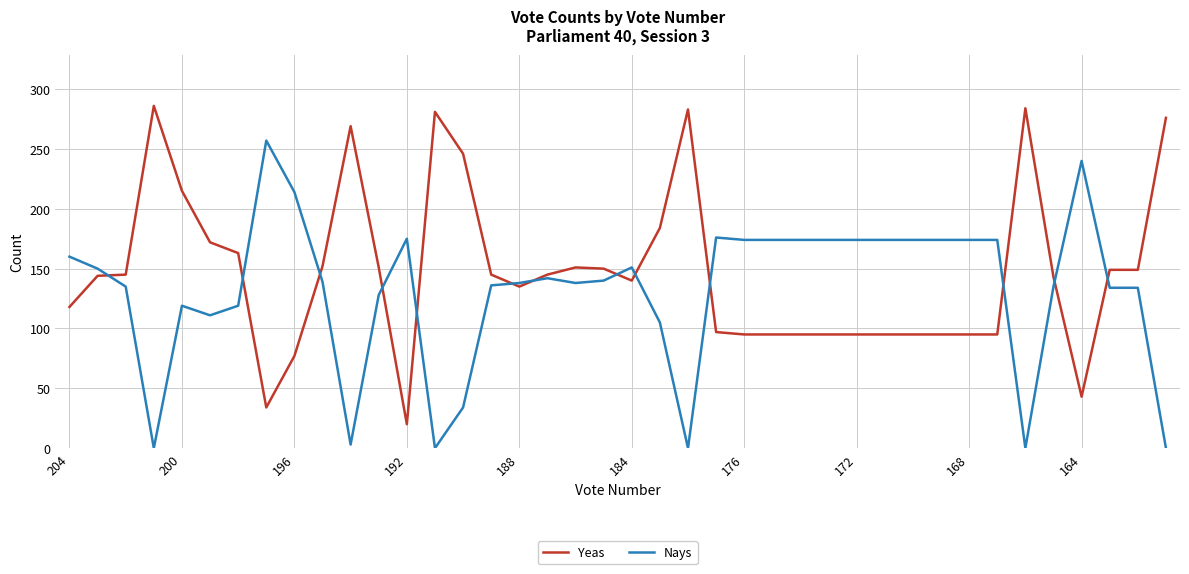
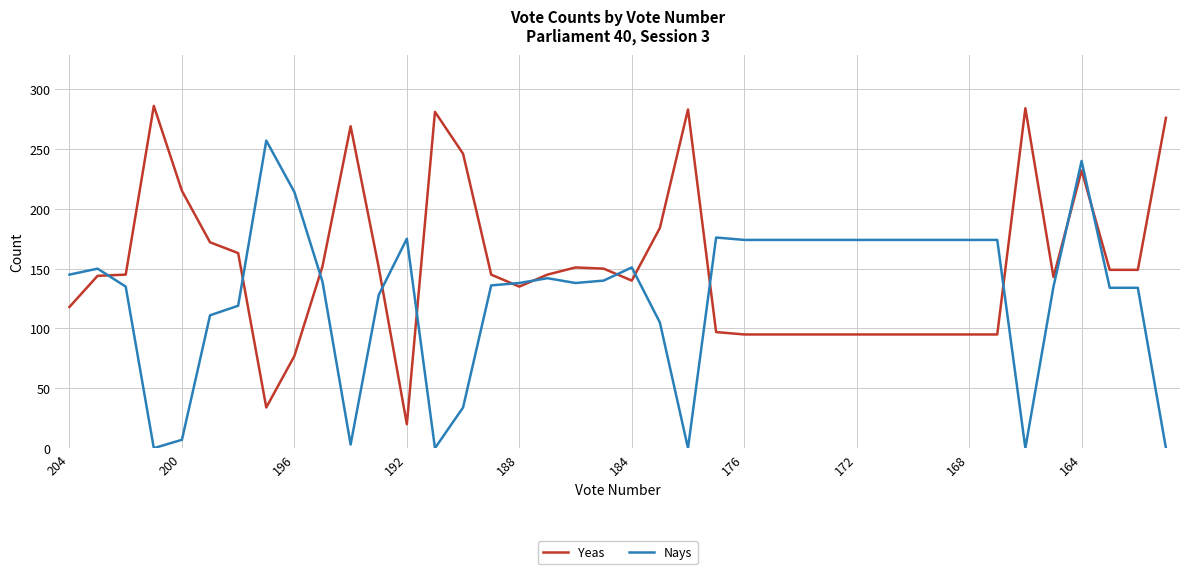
Nays, 204: 160 -> 145
Nays, 200: 119 -> 7
Yeas, 164: 43 -> 232
